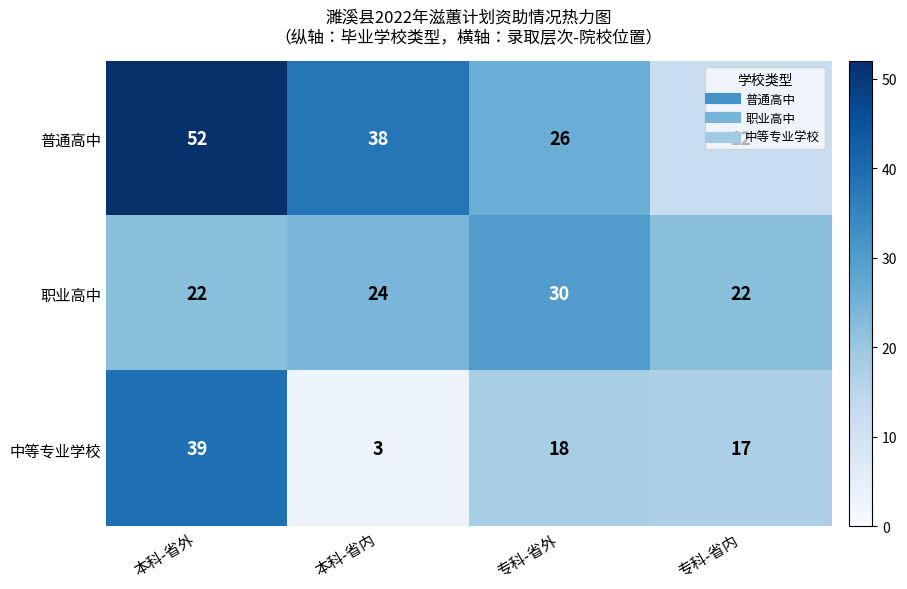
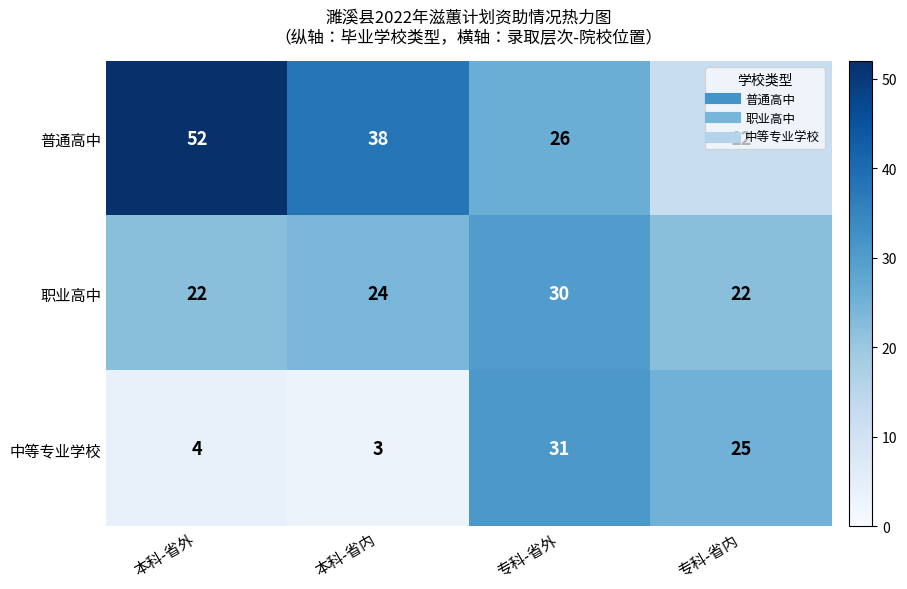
中等专业学校, 本科-省外: 39 -> 4
中等专业学校, 专科-省外: 18 -> 31
中等专业学校, 专科-省内: 17 -> 25
